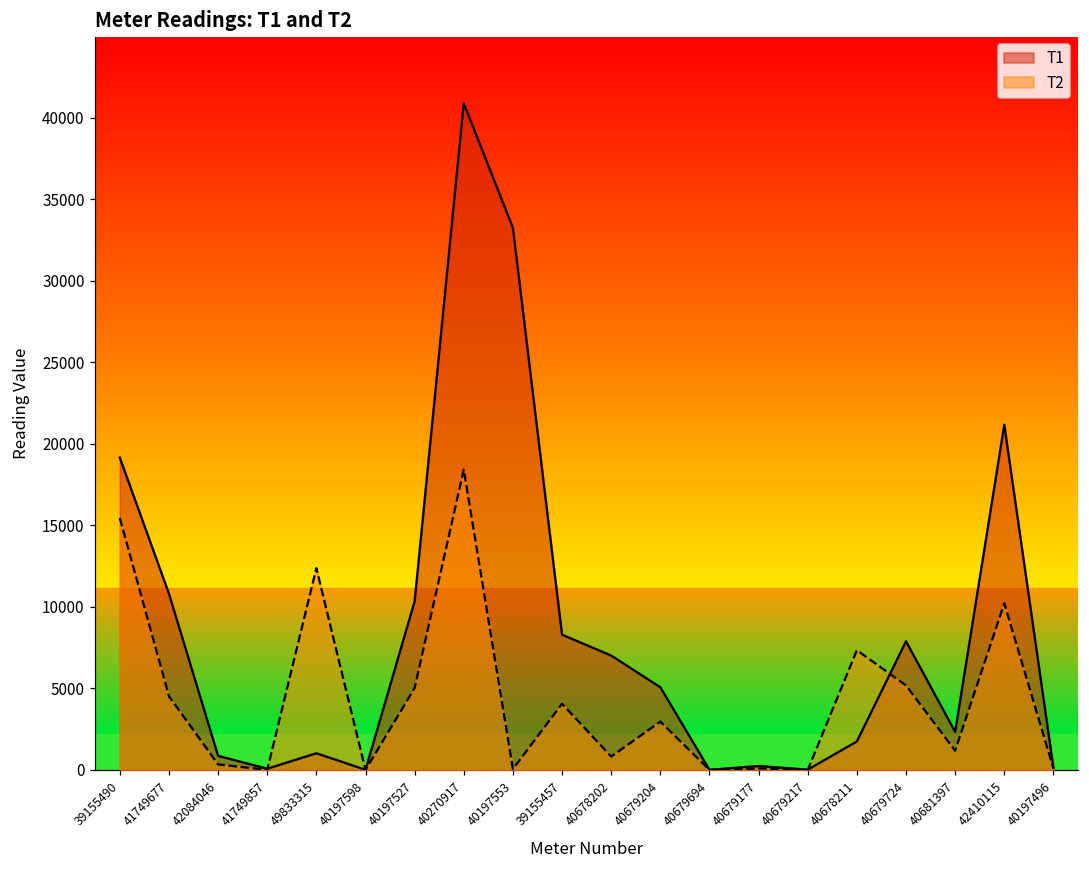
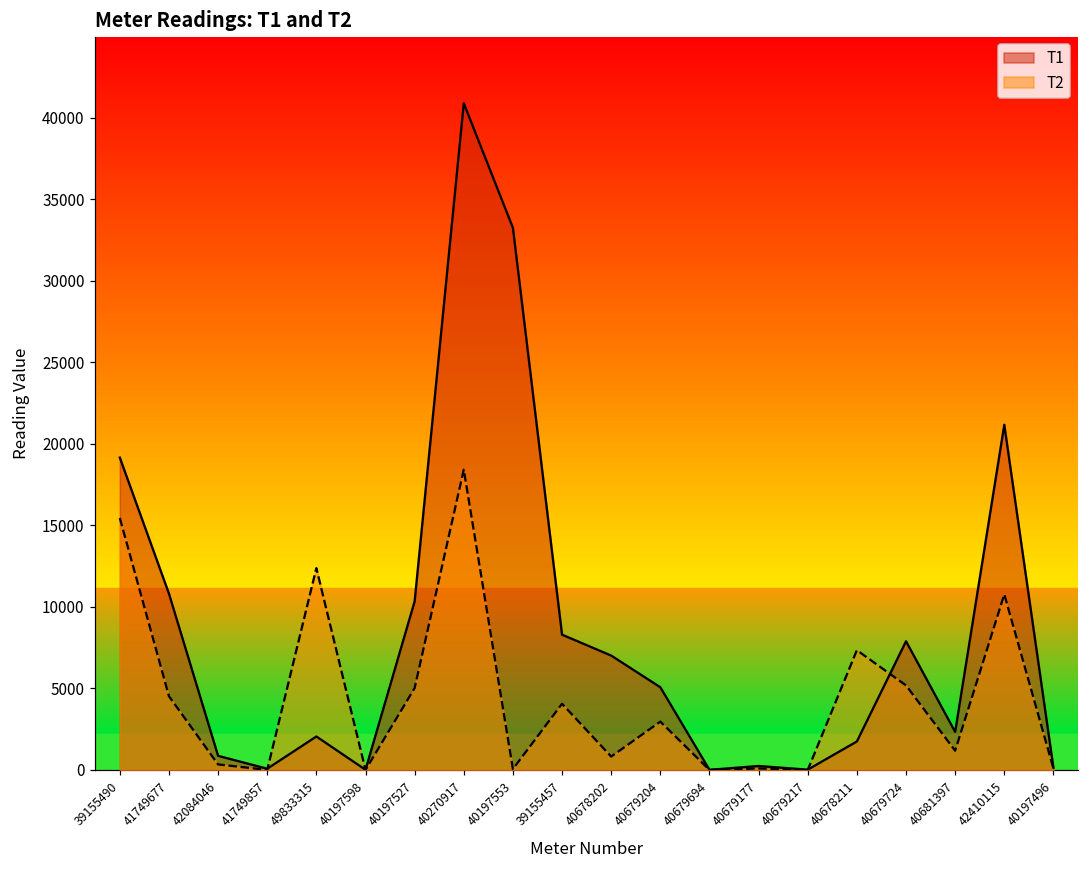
T1, 49833315: 1000 -> 2000
T2, 42410115: 10200 -> 10800
